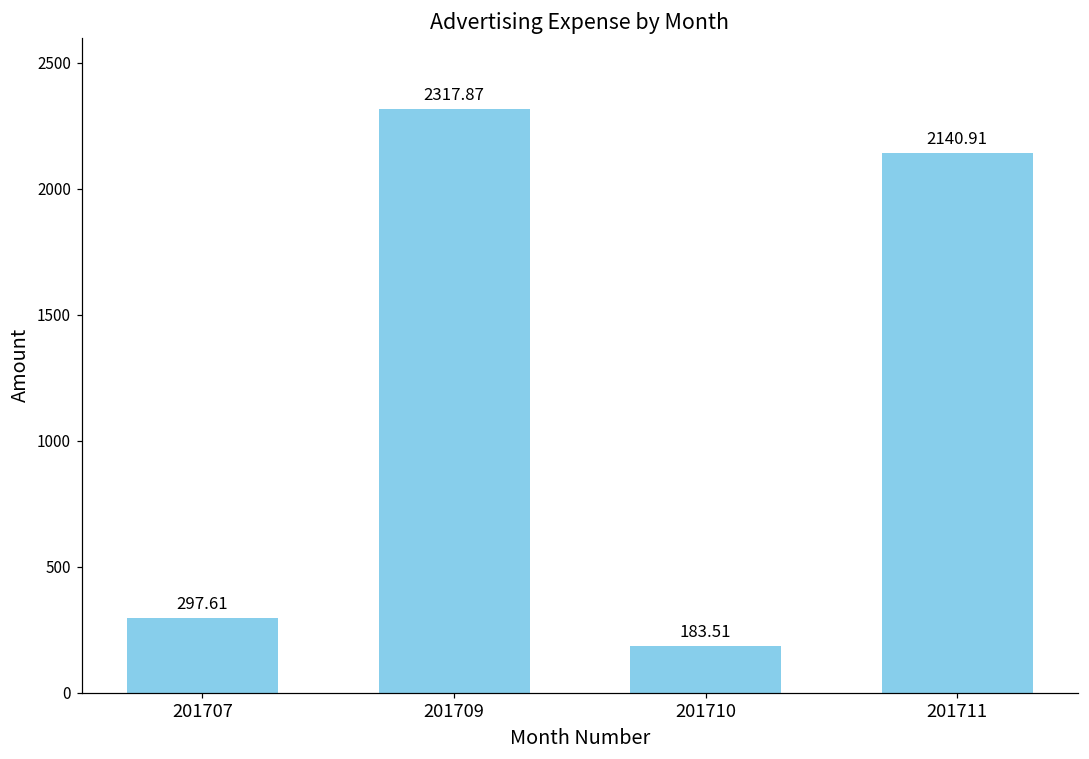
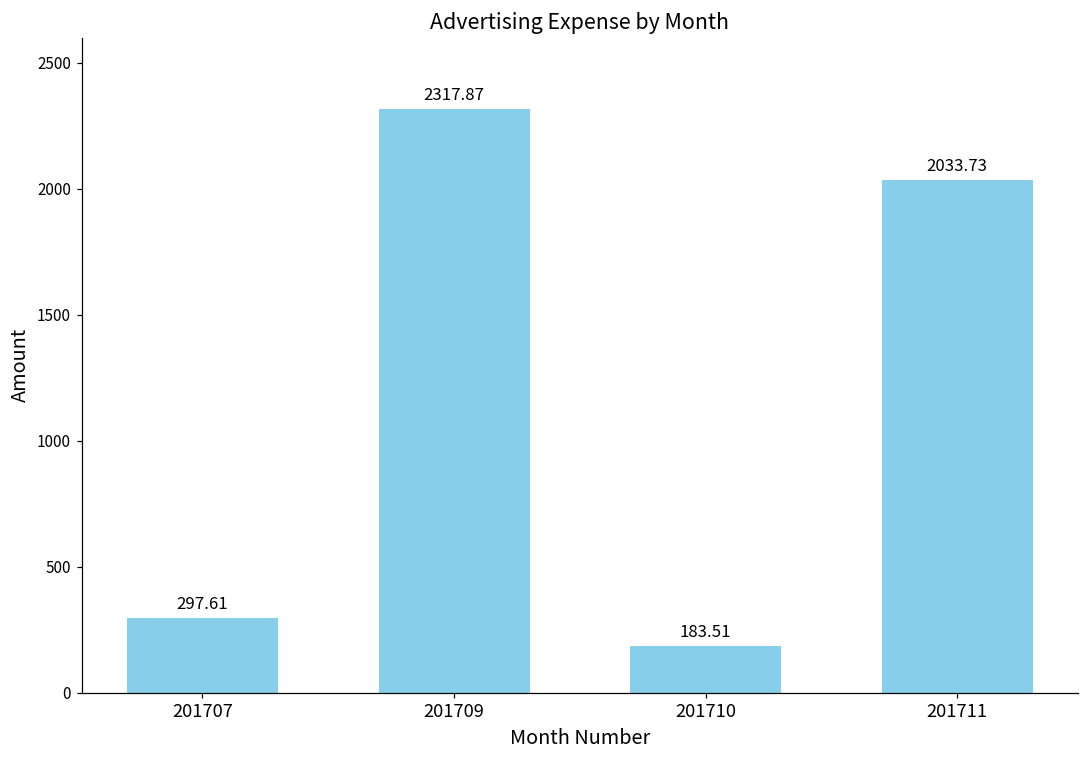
201711: 2140.91 -> 2033.73
